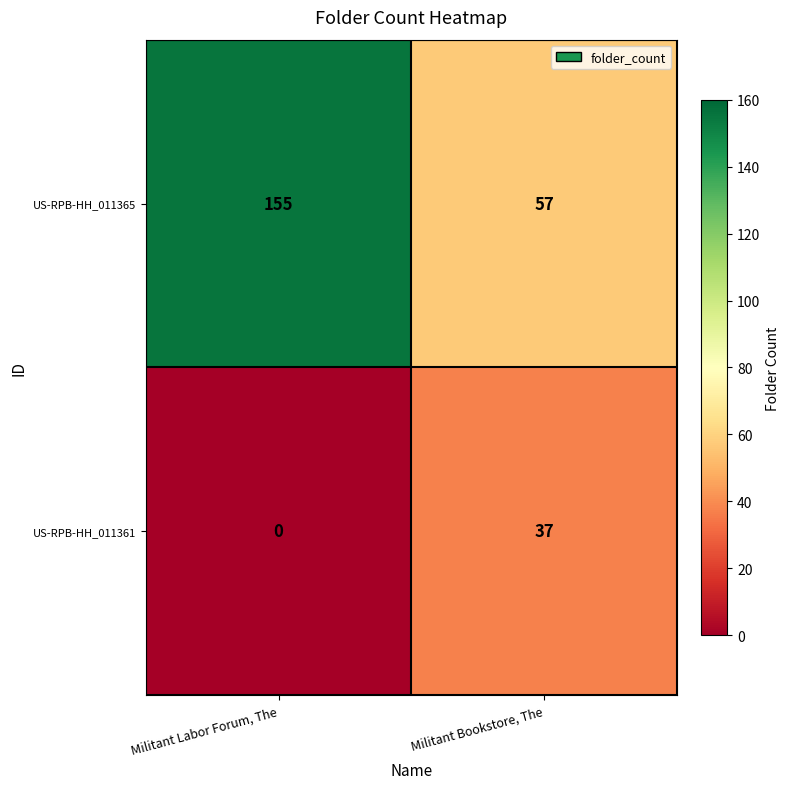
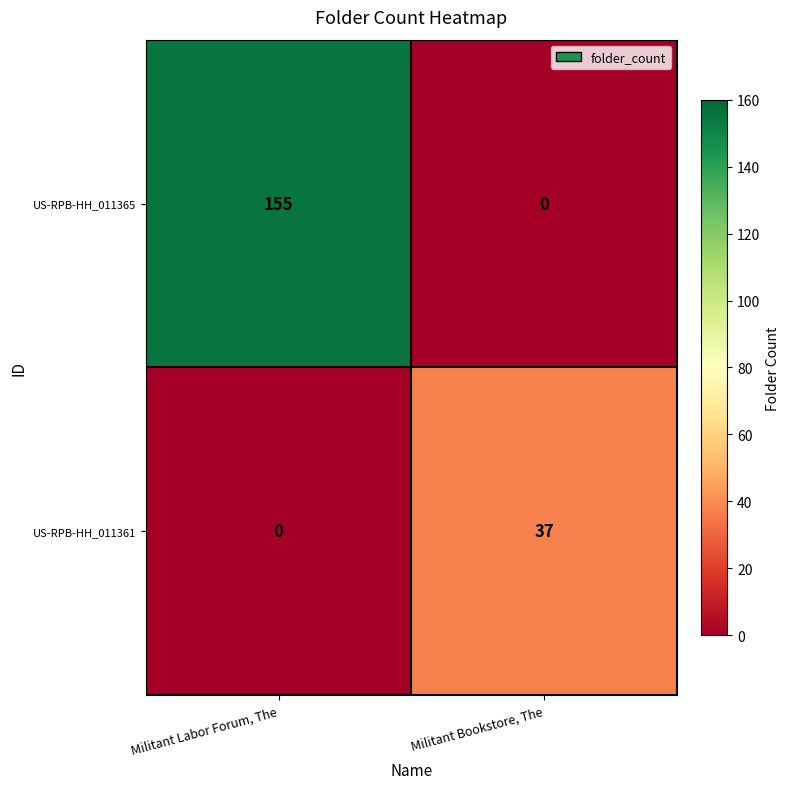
US-RPB-HH_011365, Militant Bookstore, The: 57 -> 0
